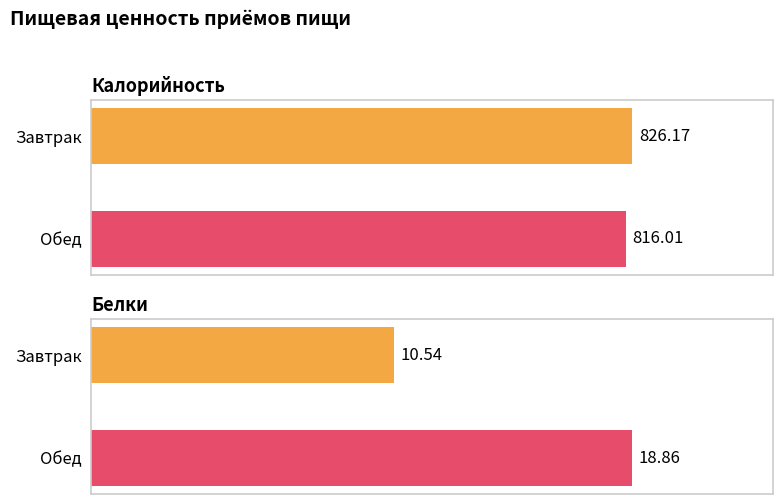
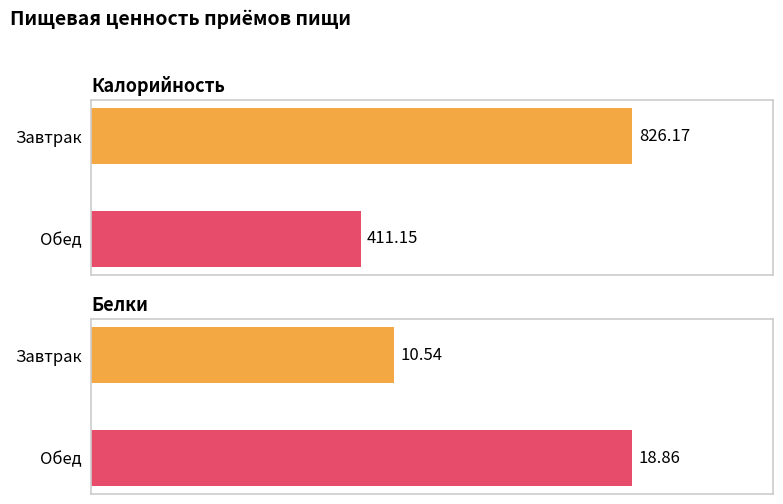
Калорийность, Обед: 816.01 -> 411.15
